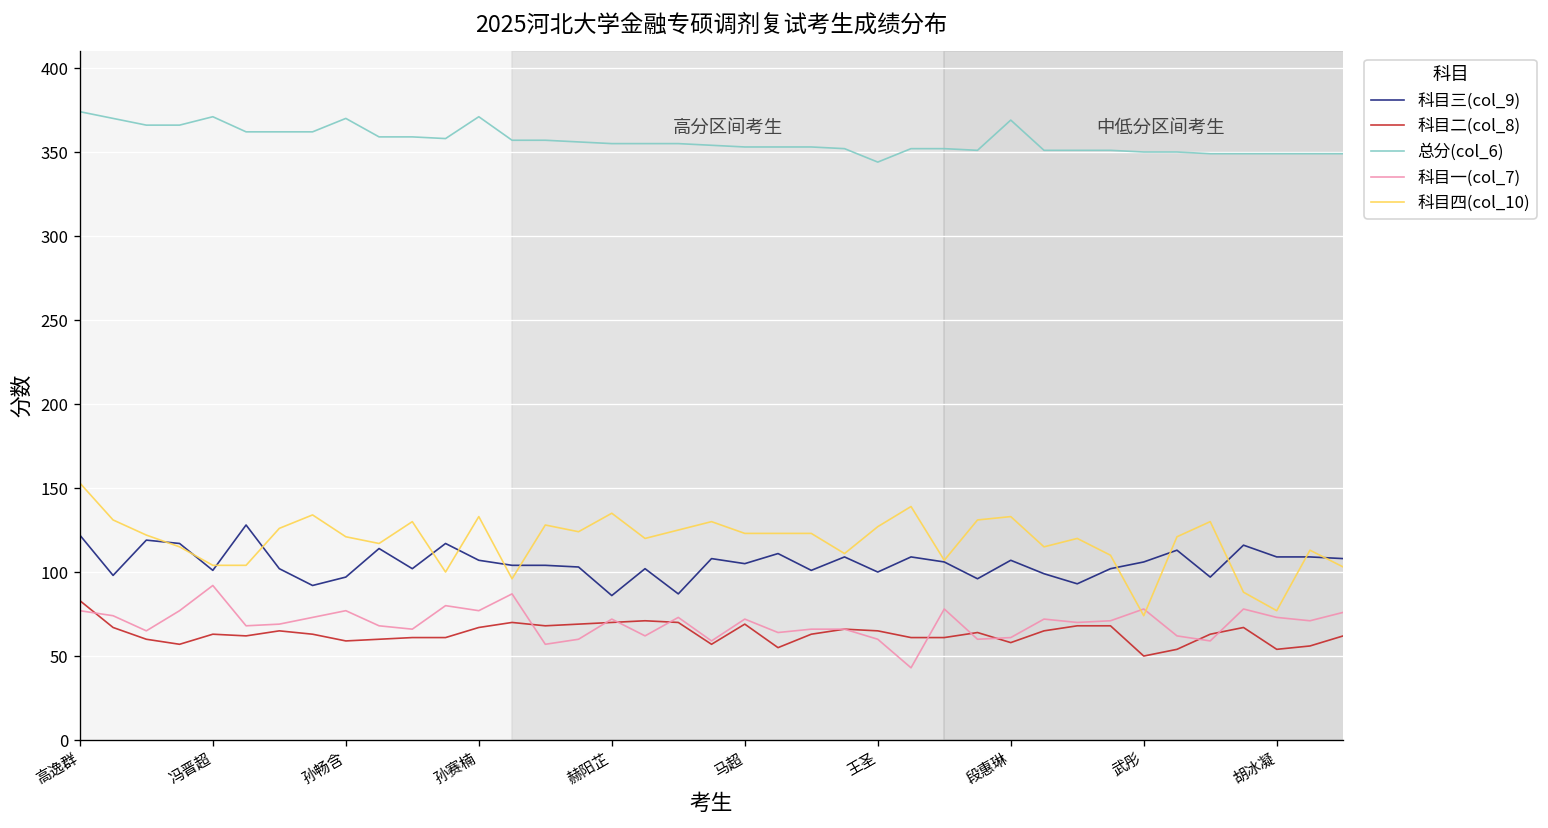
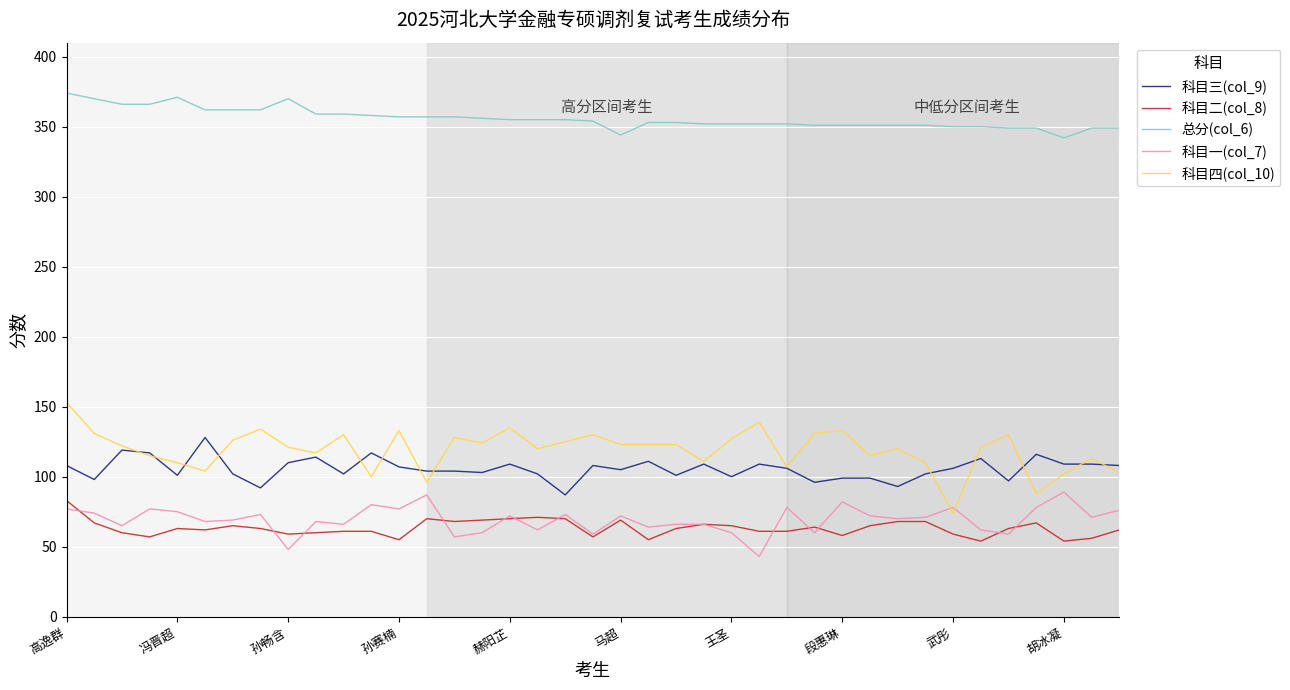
科目三(col_9), 高逸群: 122 -> 108
科目一(col_7), 冯晋超: 92 -> 75
科目四(col_10), 冯晋超: 104 -> 110
科目三(col_9), 孙畅含: 97 -> 110
科目一(col_7), 孙畅含: 77 -> 48
科目二(col_8), 孙赛楠: 67 -> 55
总分(col_6), 孙赛楠: 371 -> 357
科目三(col_9), 赫阳芷: 86 -> 109
总分(col_6), 马超: 353 -> 344
总分(col_6), 王圣: 344 -> 352
科目三(col_9), 段惠琳: 107 -> 99
总分(col_6), 段惠琳: 369 -> 351
科目一(col_7), 段惠琳: 61 -> 82
科目二(col_8), 武彤: 50 -> 59
总分(col_6), 胡冰凝: 349 -> 342
科目一(col_7), 胡冰凝: 73 -> 89
科目四(col_10), 胡冰凝: 77 -> 102
